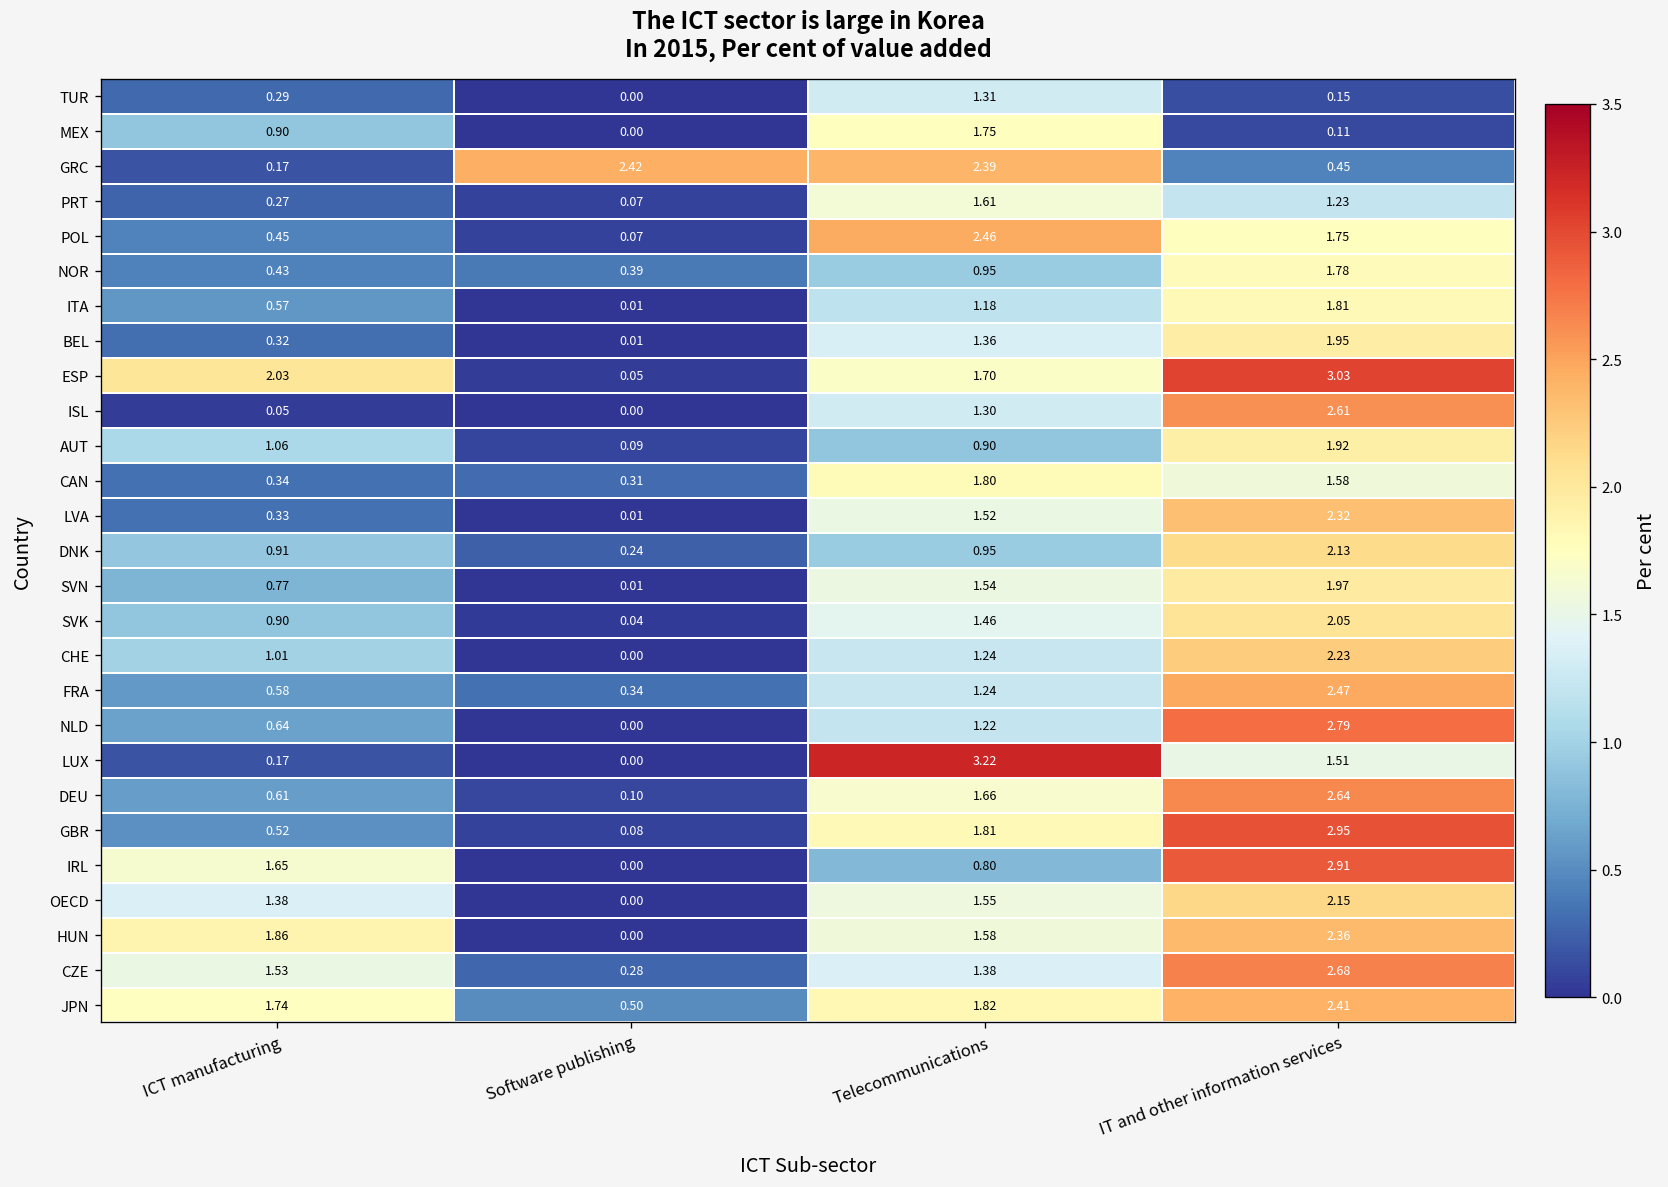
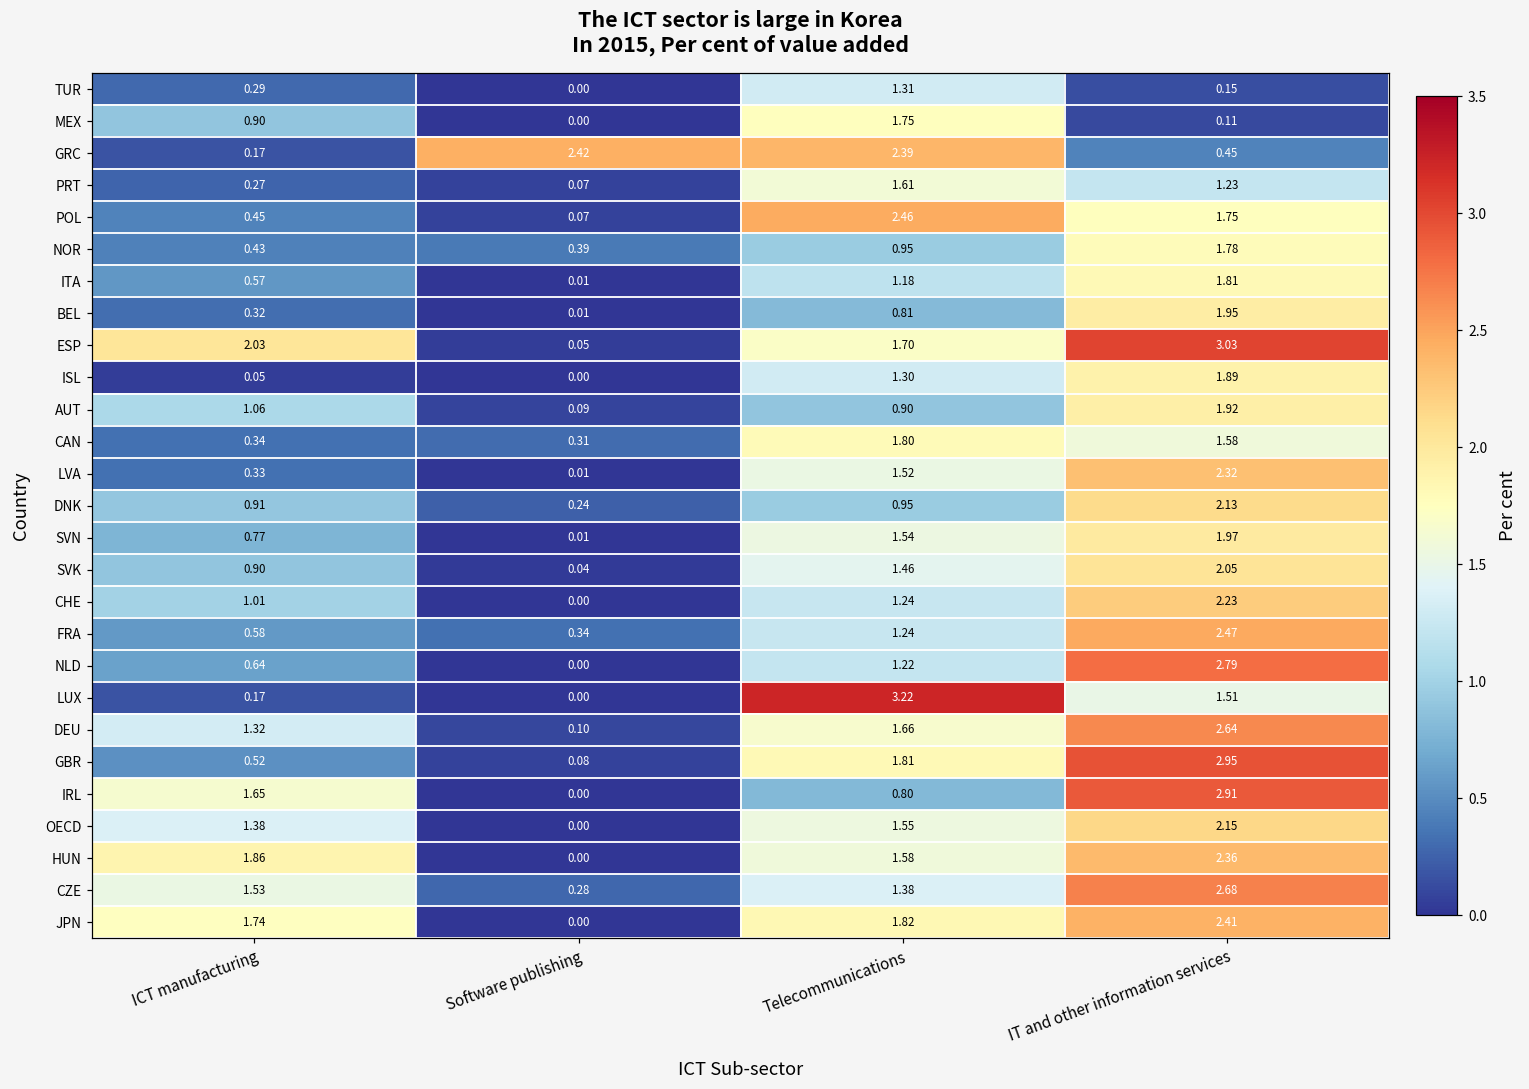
BEL, Telecommunications: 1.36 -> 0.81
ISL, IT and other information services: 2.61 -> 1.89
DEU, ICT manufacturing: 0.61 -> 1.32
JPN, Software publishing: 0.50 -> 0.00
